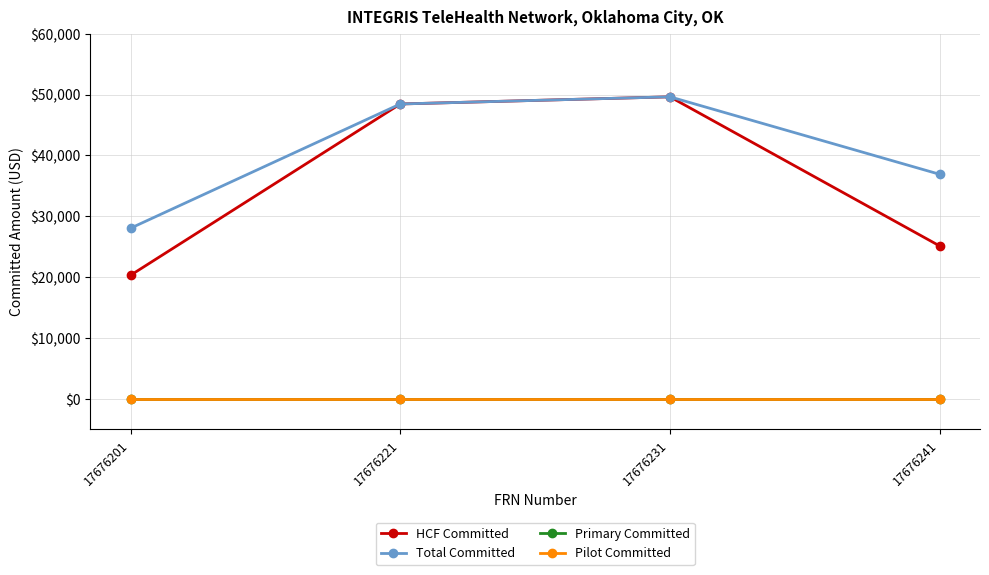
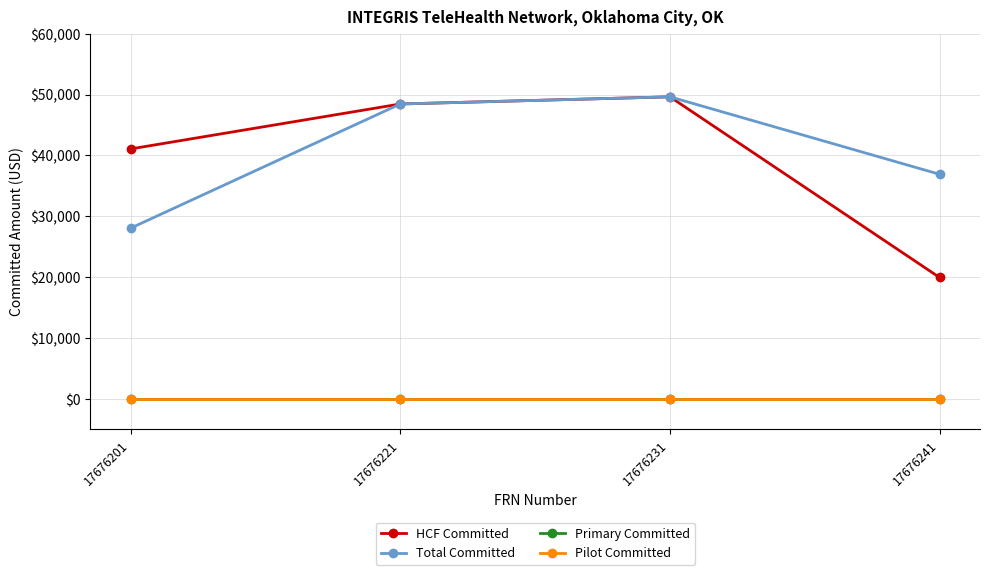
HCF Committed, 17676201: $20,000 -> $41,000
HCF Committed, 17676241: $25,000 -> $20,000
